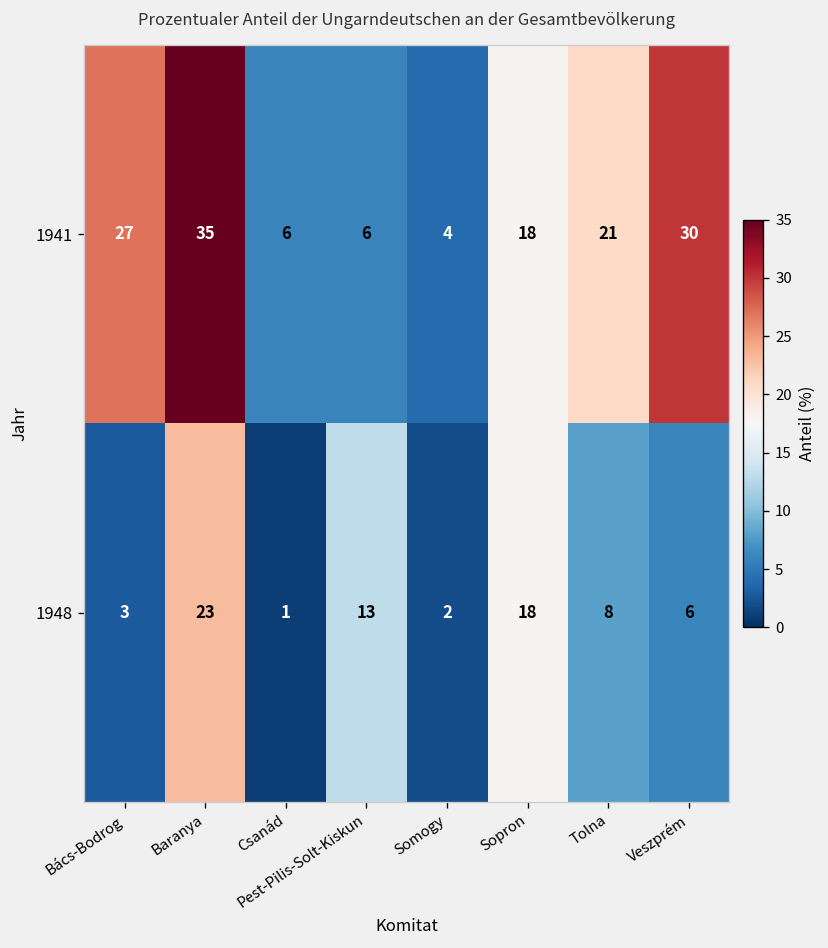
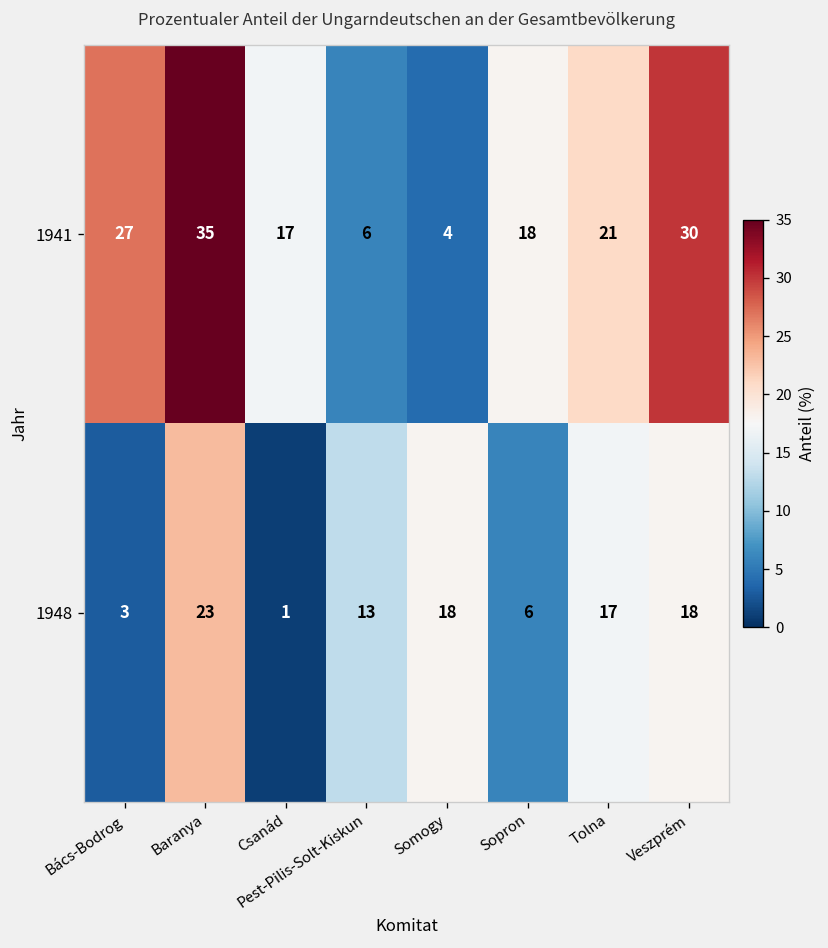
1941, Csanád: 6 -> 17
1948, Somogy: 2 -> 18
1948, Sopron: 18 -> 6
1948, Tolna: 8 -> 17
1948, Veszprém: 6 -> 18
